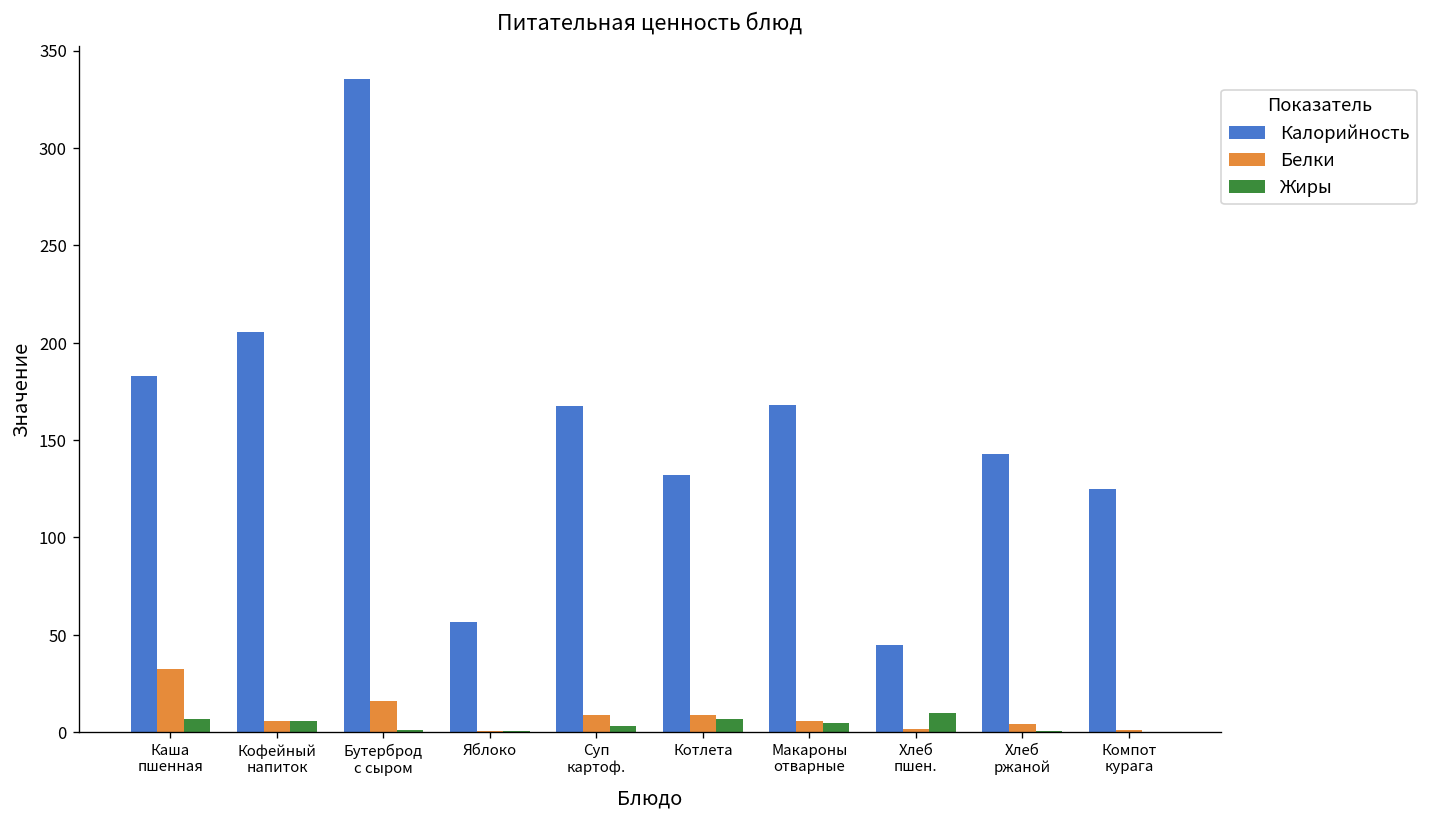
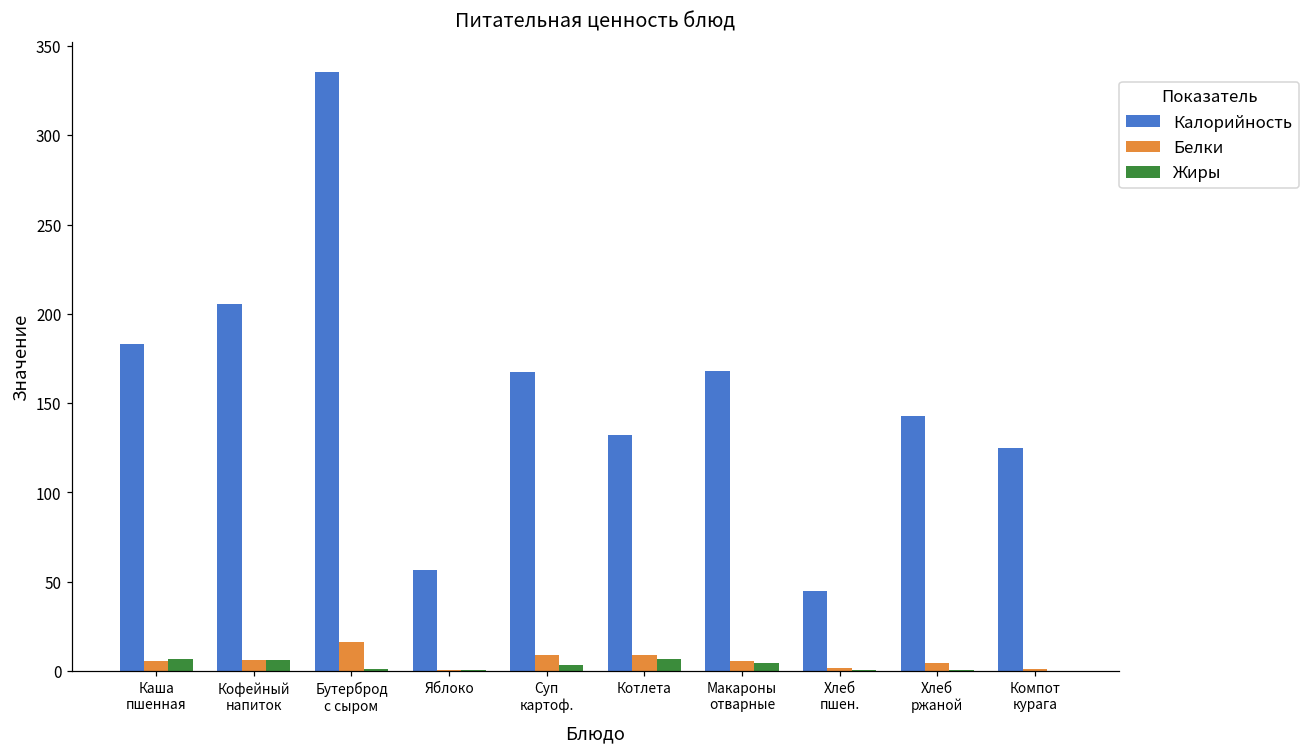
Белки, Каша пшенная: 33 -> 6
Жиры, Хлеб пшен.: 10 -> 0
